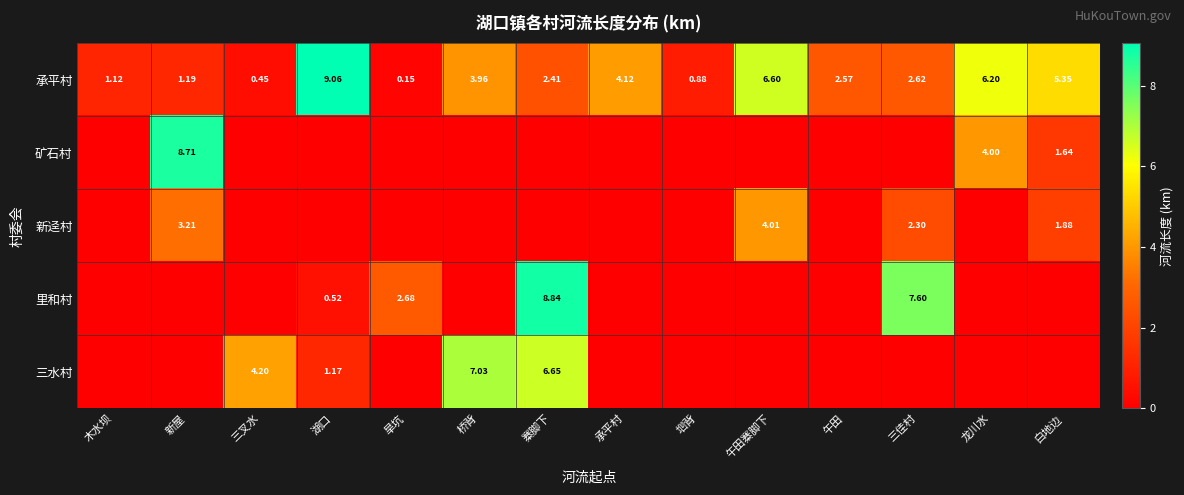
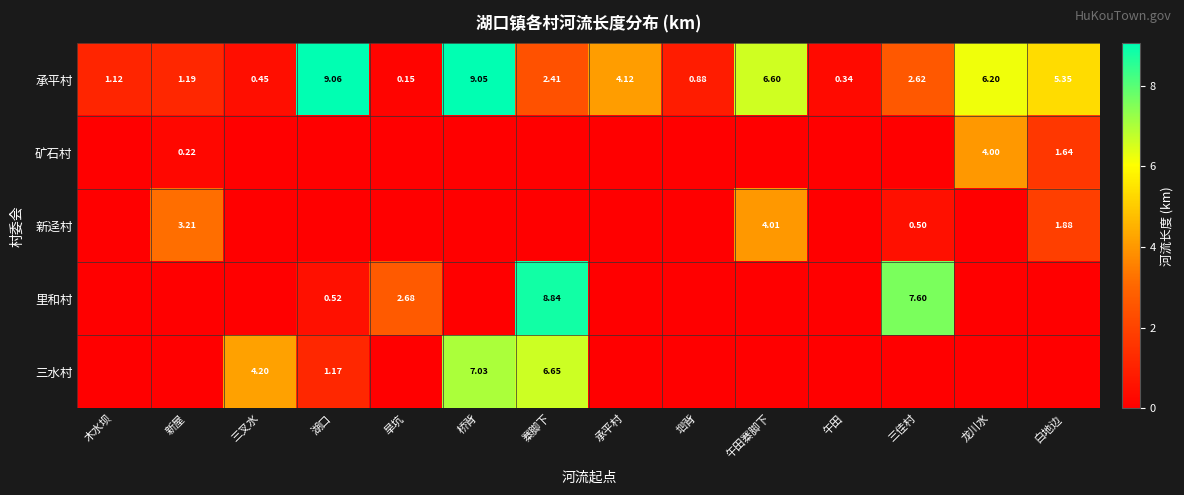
承平村, 桥背: 3.96 -> 9.05
承平村, 午田: 2.57 -> 0.34
矿石村, 新屋: 8.71 -> 0.22
新迳村, 三佳村: 2.30 -> 0.50
